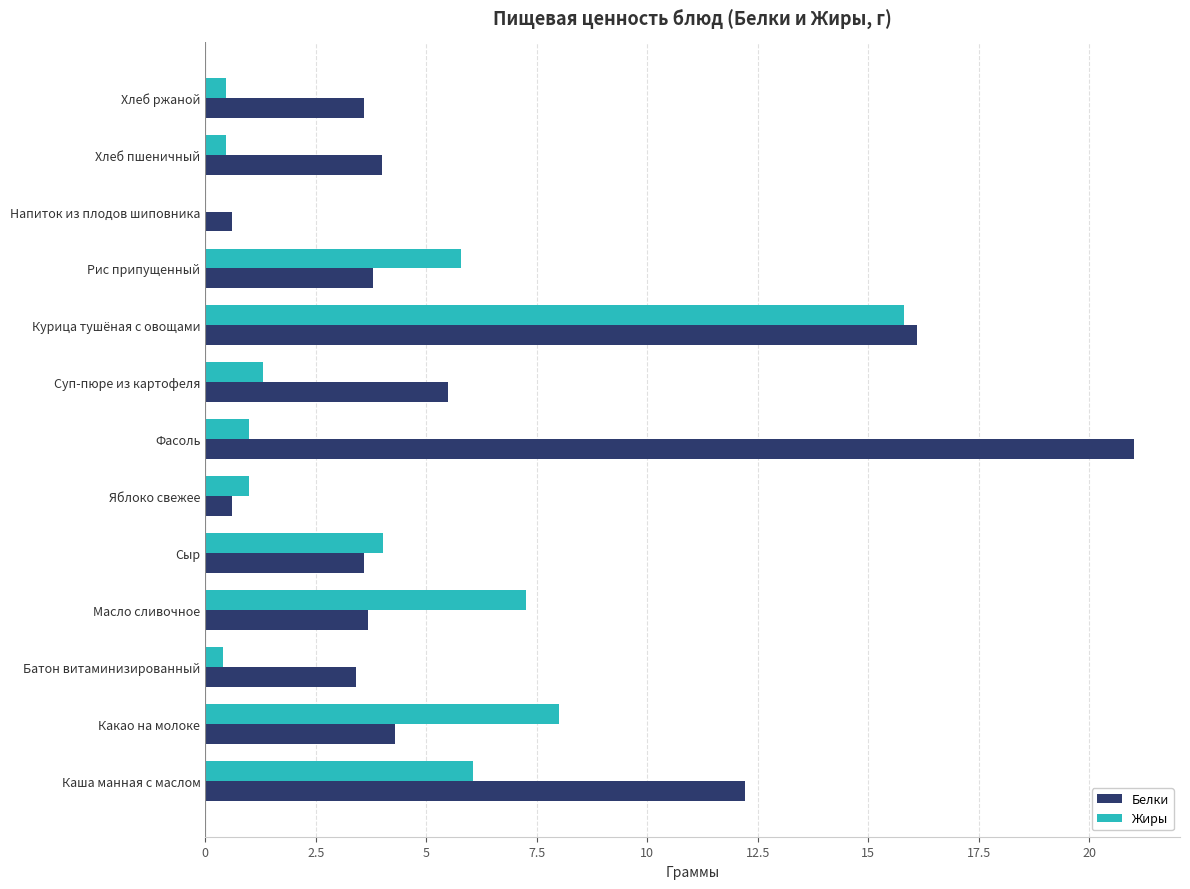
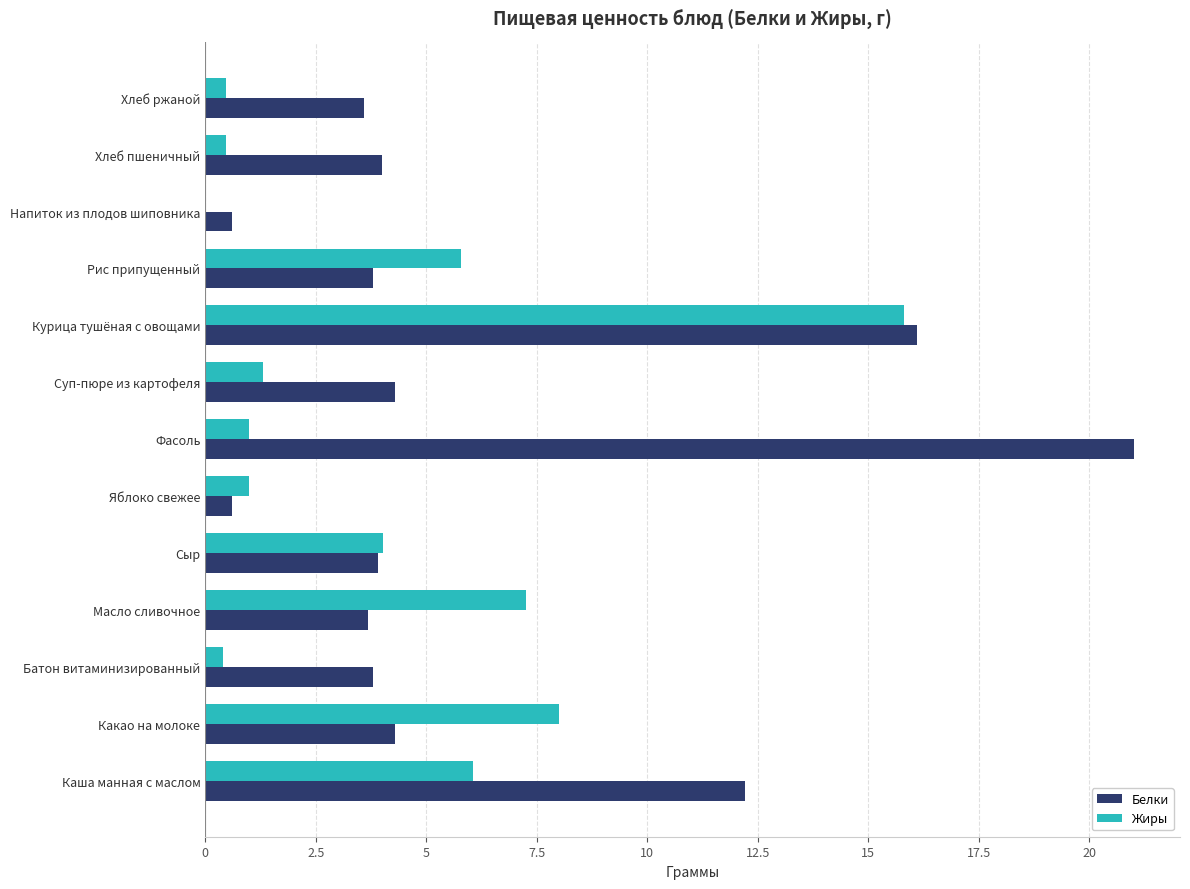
Белки, Суп-пюре из картофеля: 5.5 -> 4.3
Белки, Сыр: 3.6 -> 3.9
Белки, Батон витаминизированный: 3.4 -> 3.8
